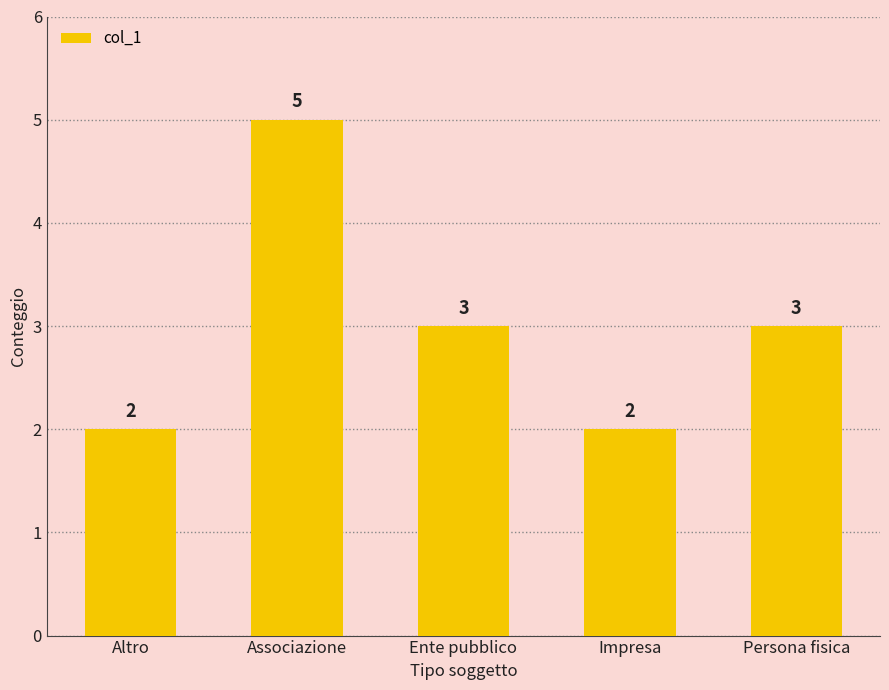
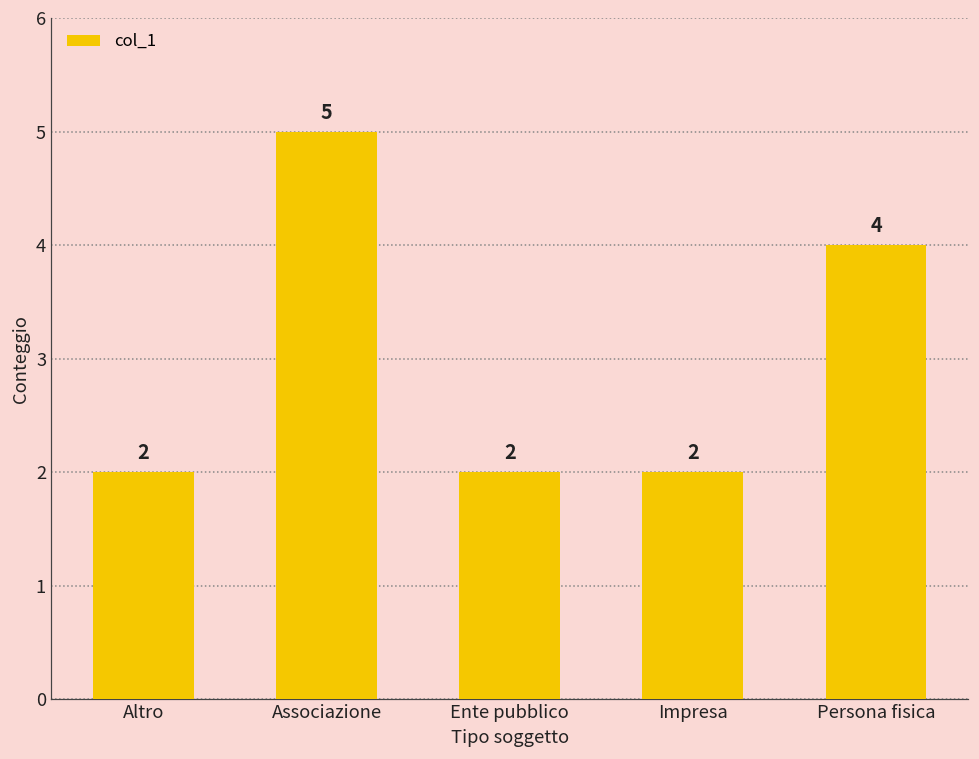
Ente pubblico: 3 -> 2
Persona fisica: 3 -> 4
